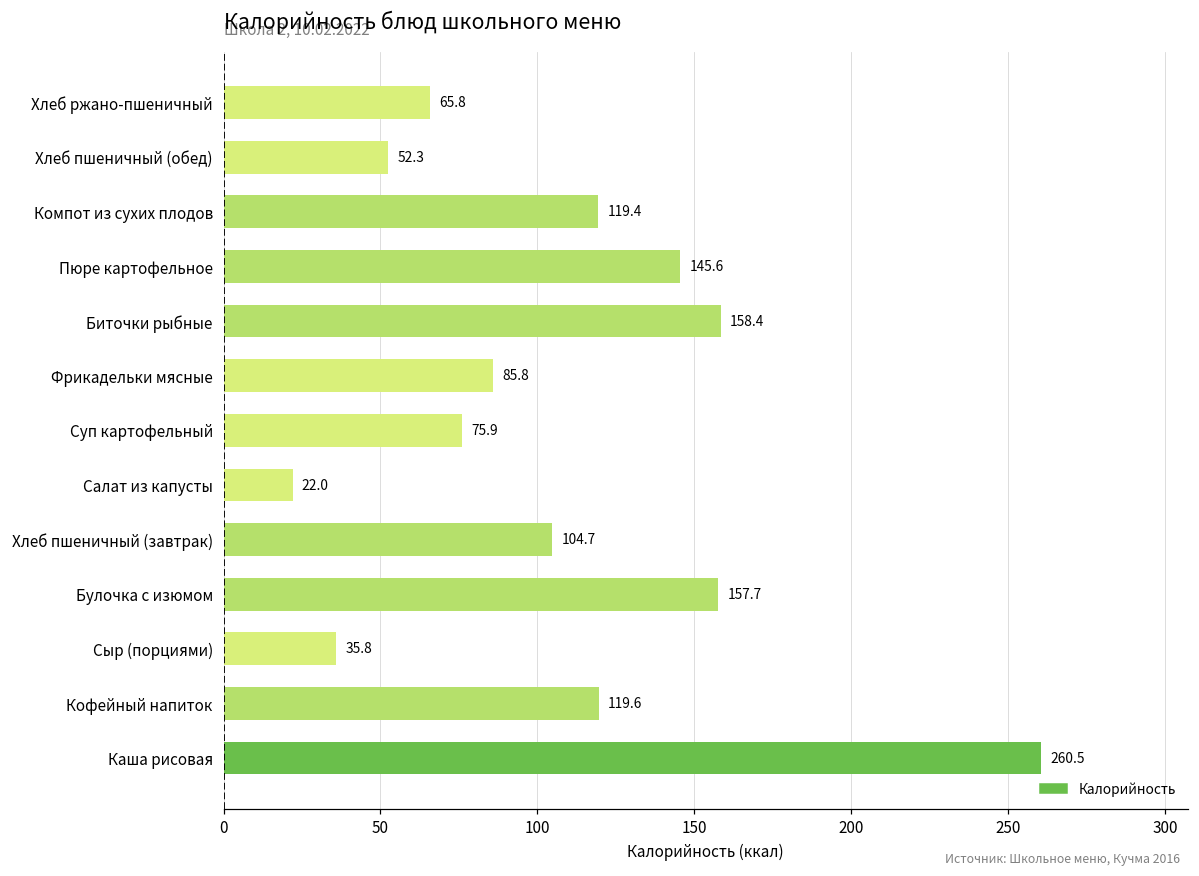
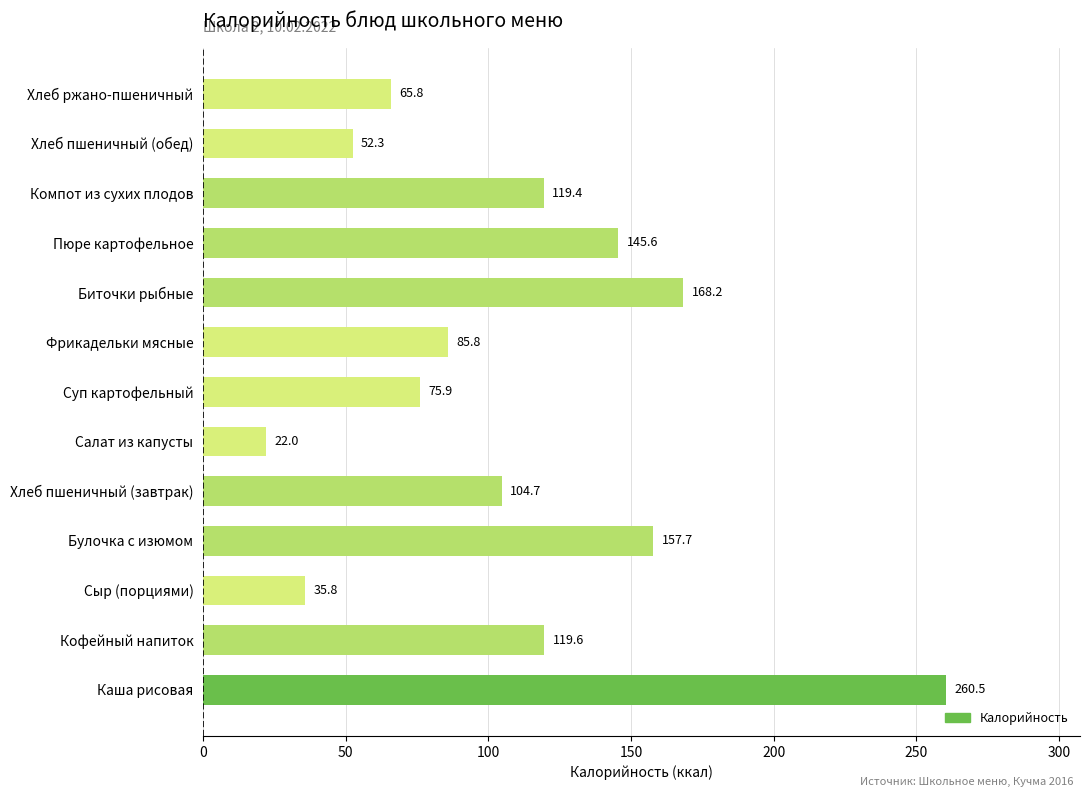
Биточки рыбные: 158.4 -> 168.2
